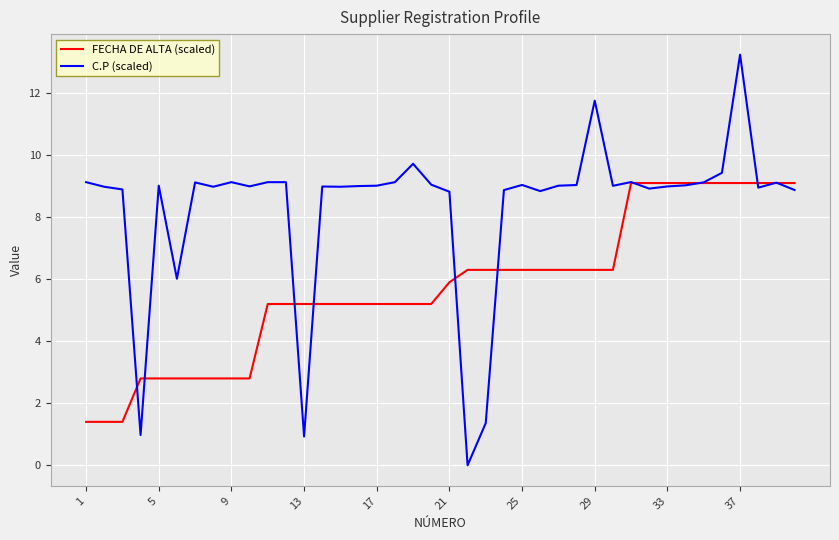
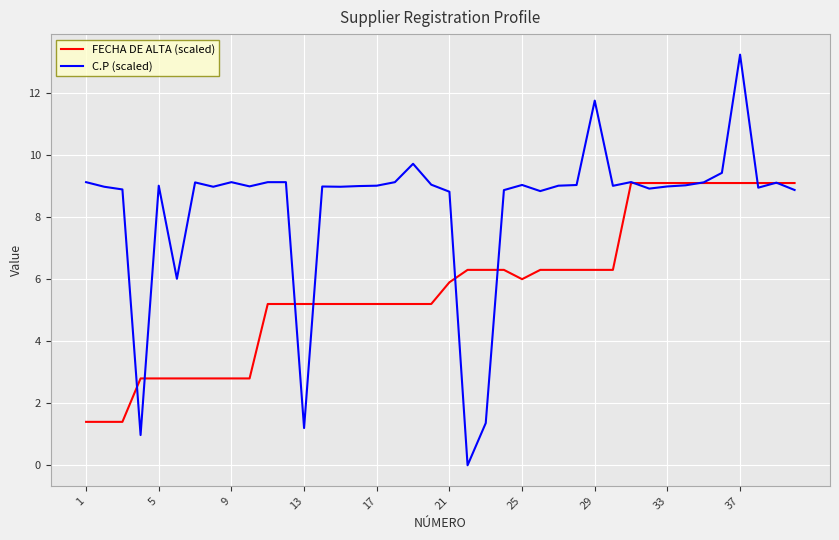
C.P (scaled), 13: 0.9 -> 1.2
FECHA DE ALTA (scaled), 25: 6.3 -> 6.0
